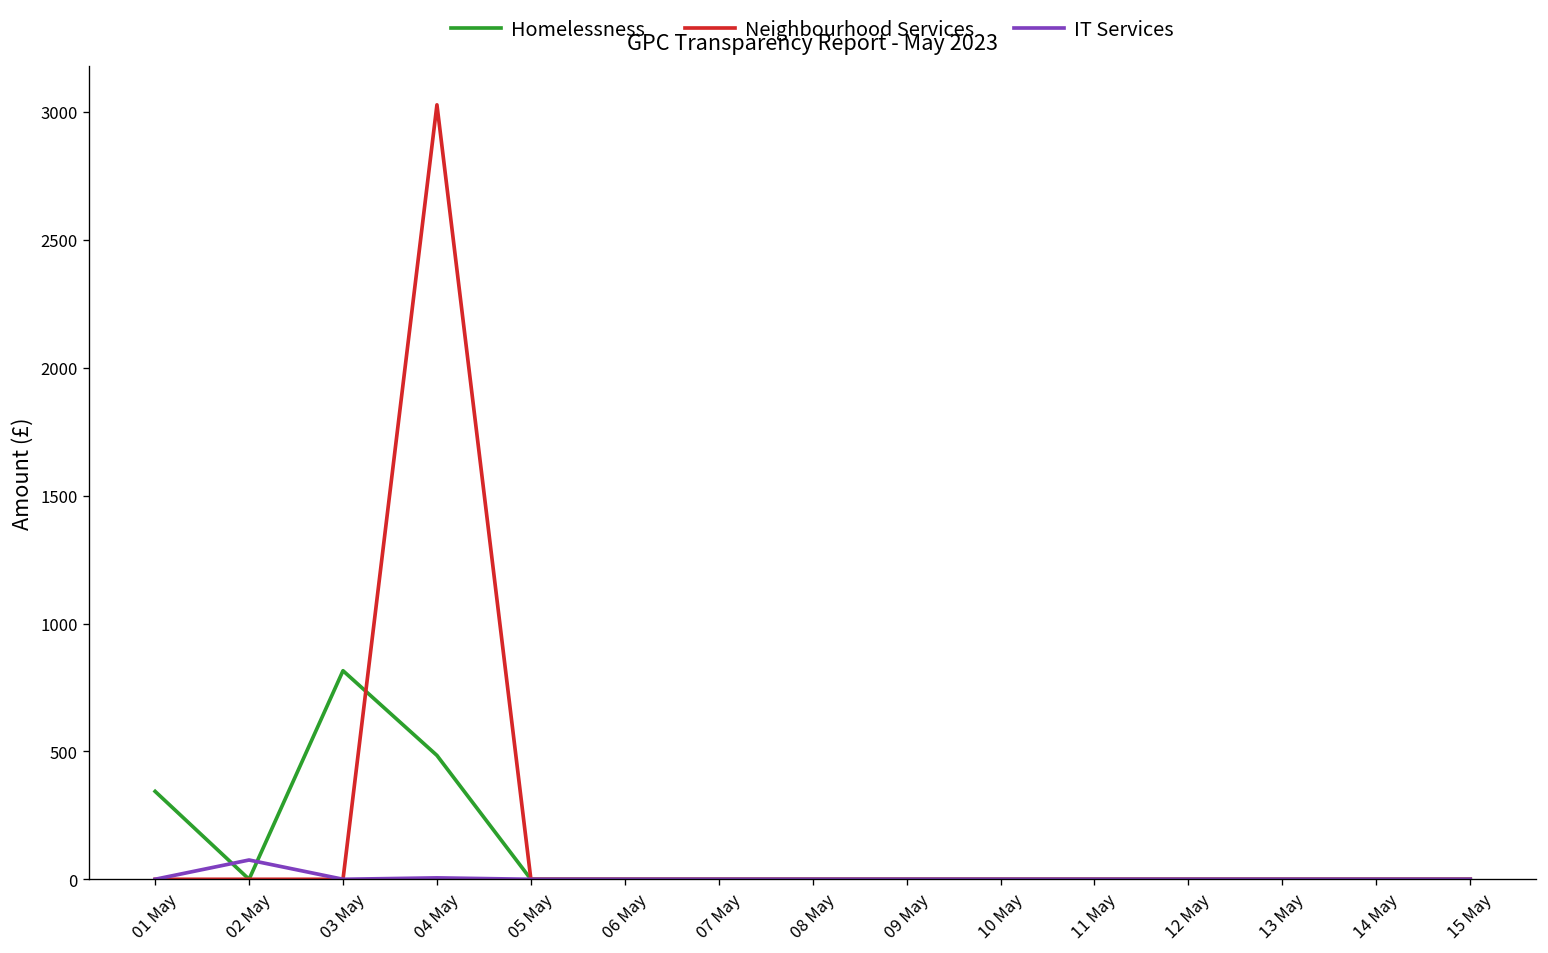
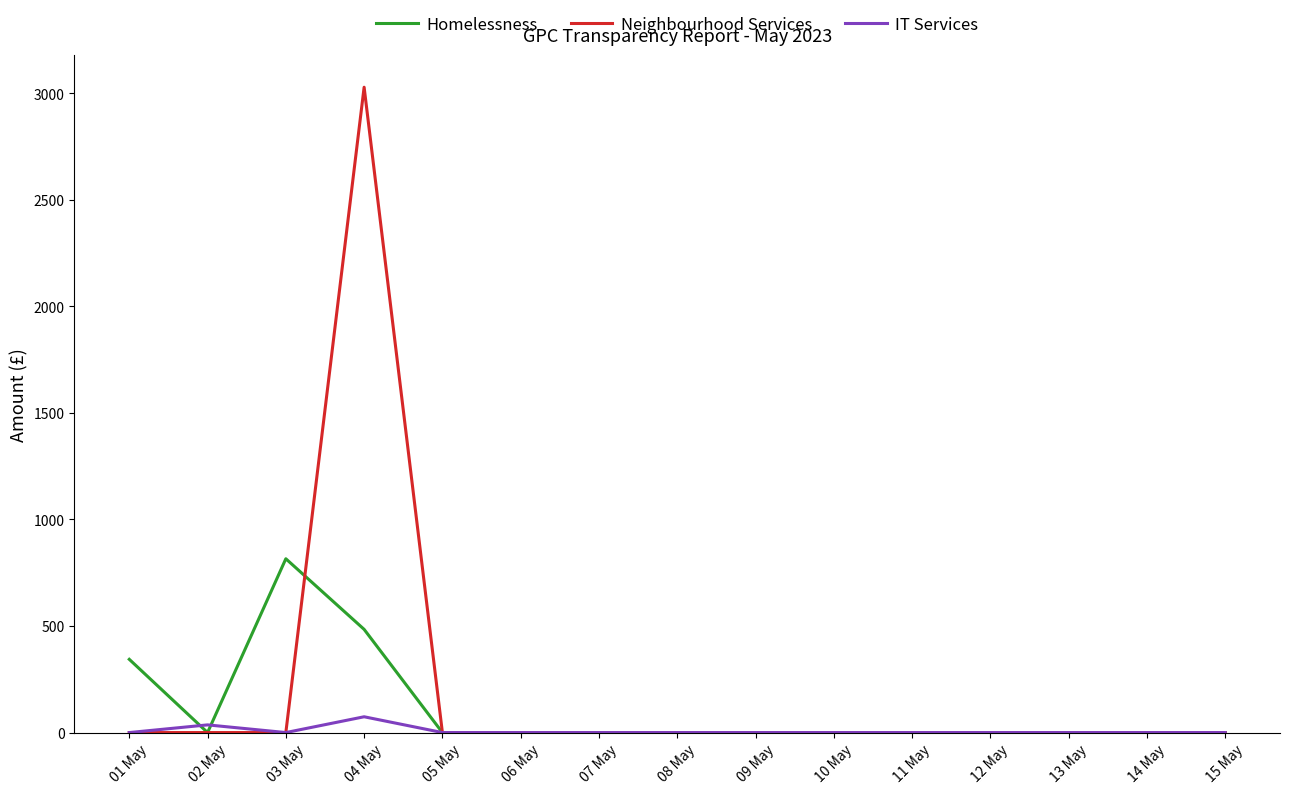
IT Services, 02 May: 80 -> 40
IT Services, 04 May: 10 -> 70
